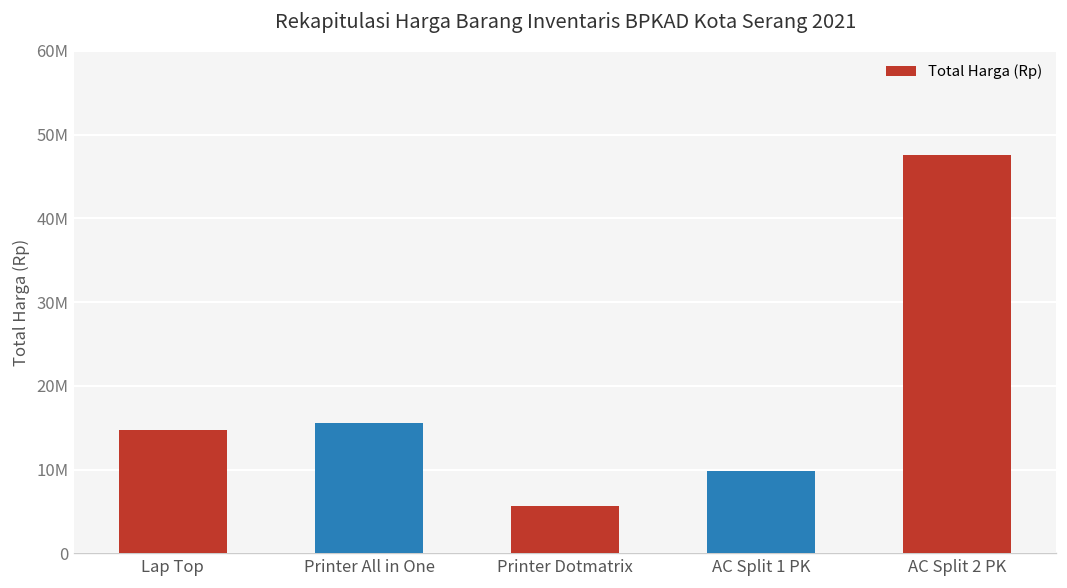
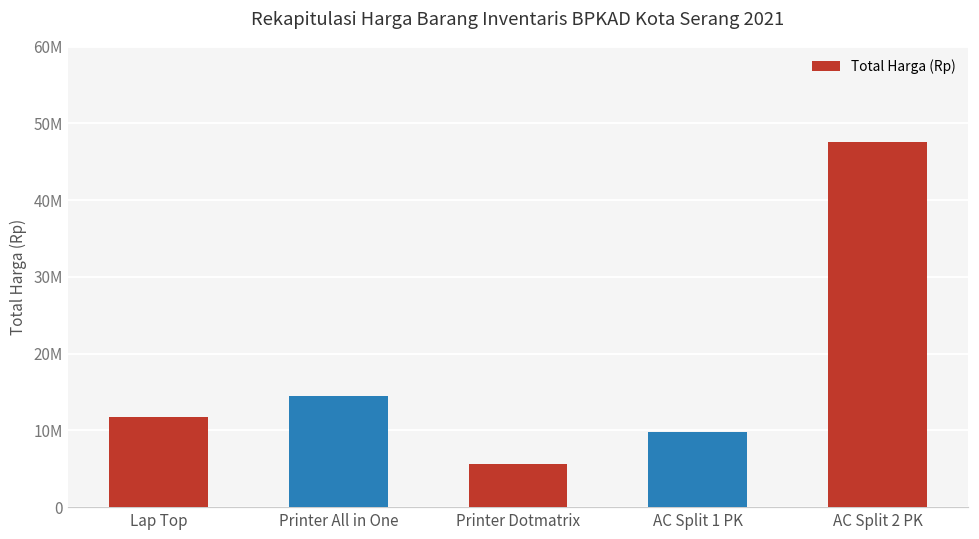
Lap Top: 15000000 -> 12000000
Printer All in One: 16000000 -> 14000000
